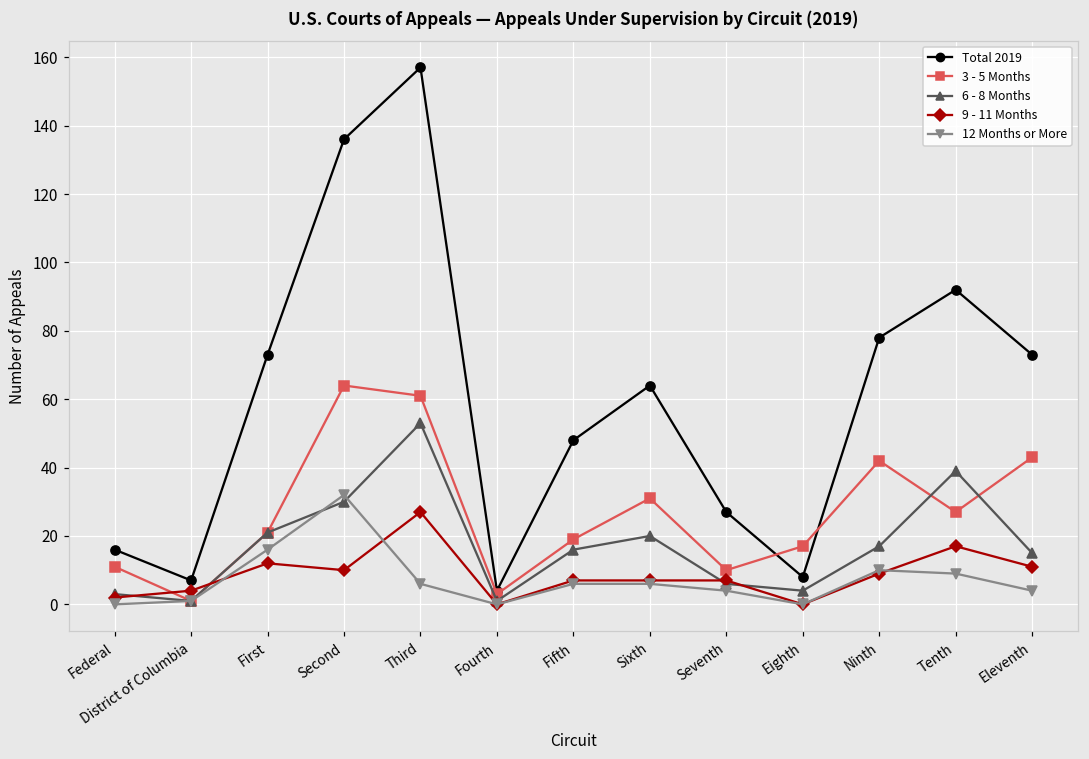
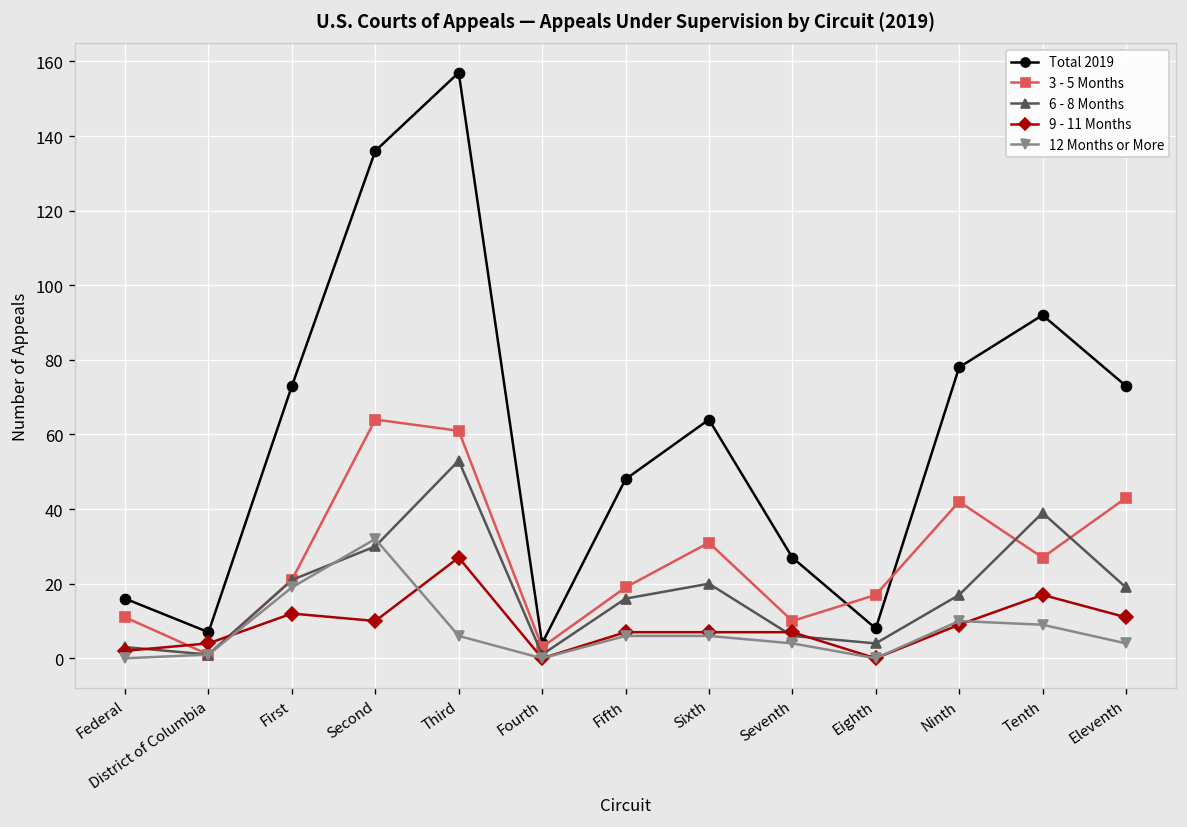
12 Months or More, First: 16 -> 19
6 - 8 Months, Eleventh: 15 -> 19
